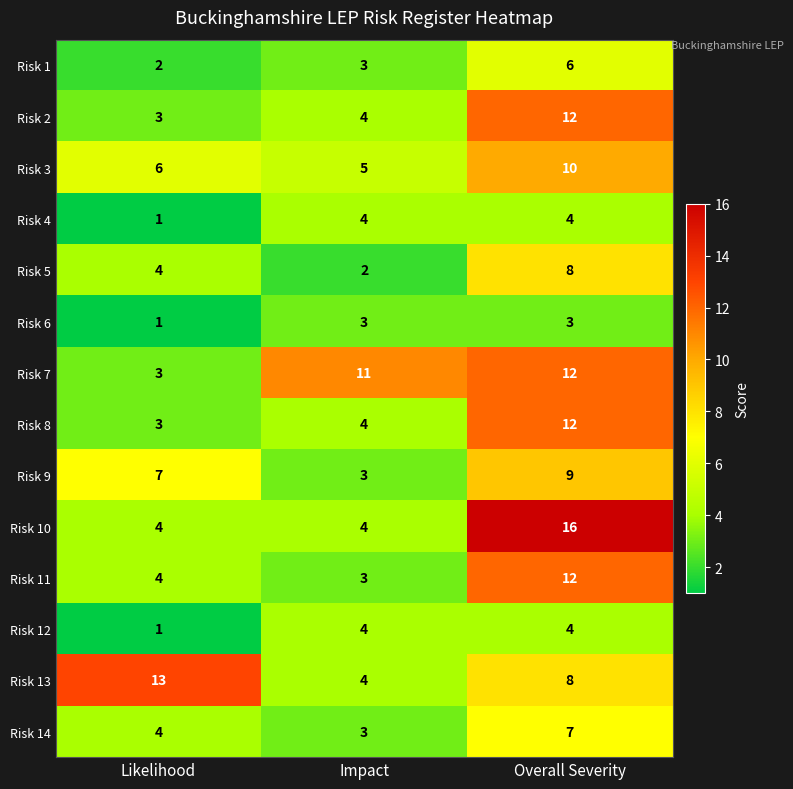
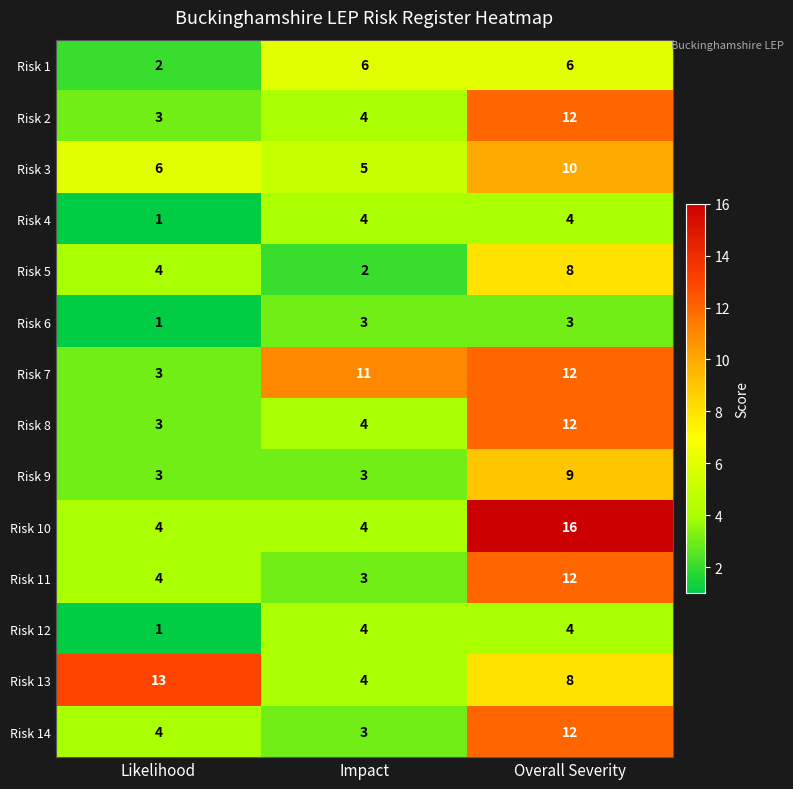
Risk 1, Impact: 3 -> 6
Risk 9, Likelihood: 7 -> 3
Risk 14, Overall Severity: 7 -> 12
